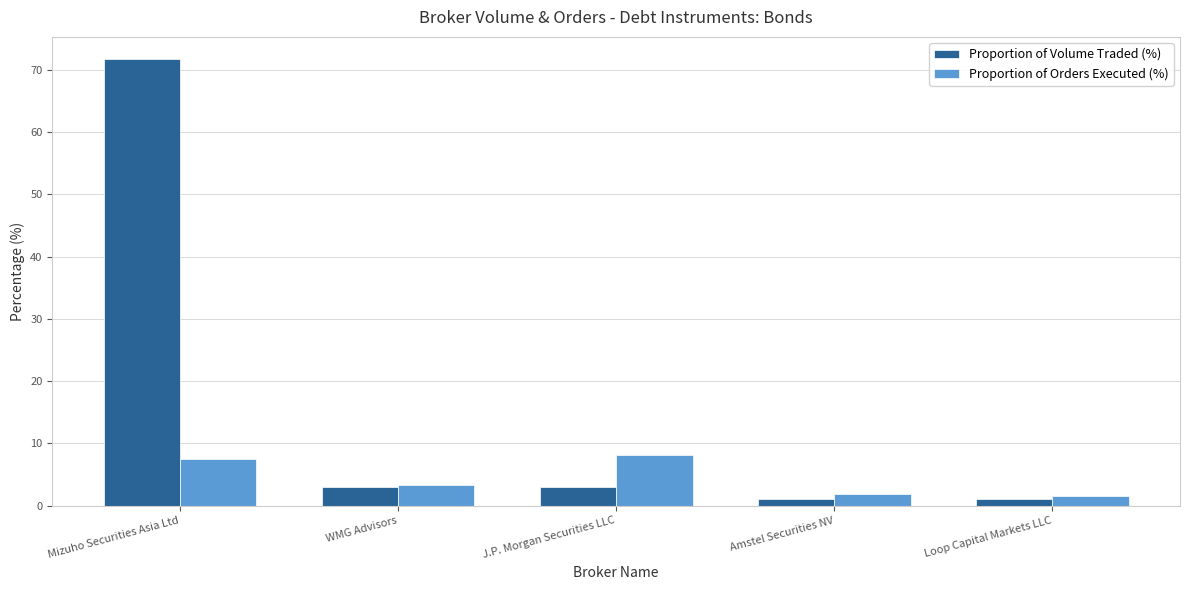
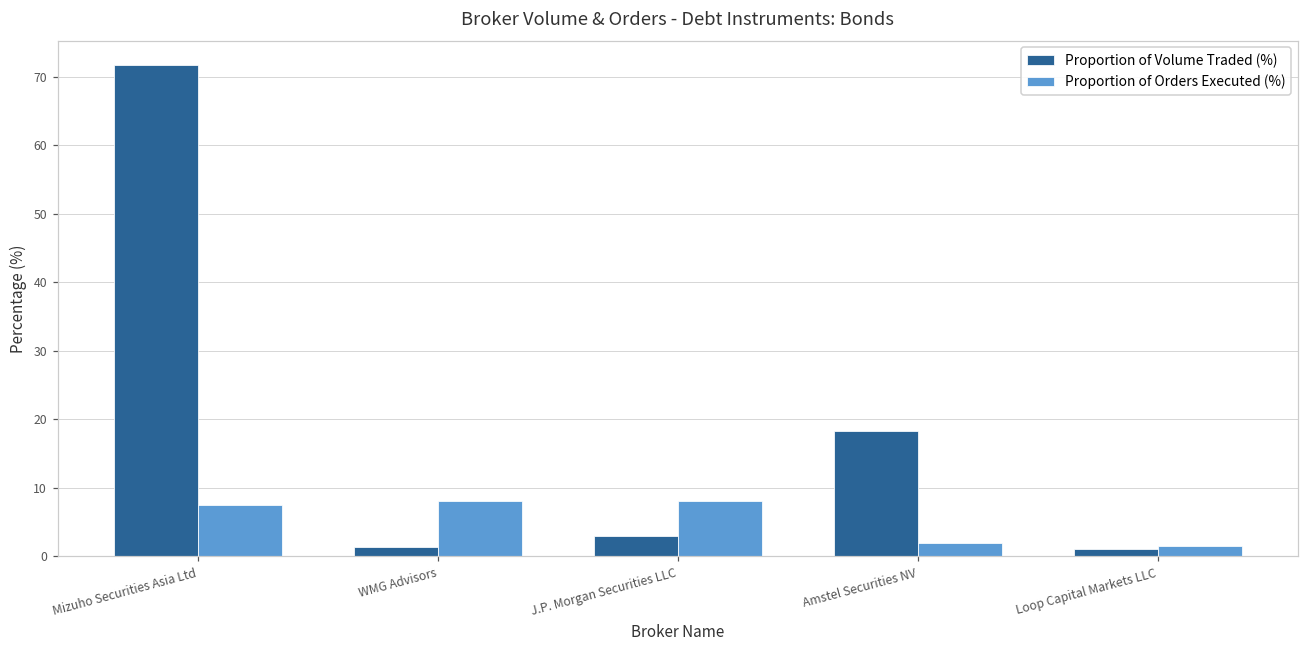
Proportion of Volume Traded (%), WMG Advisors: 3 -> 1
Proportion of Orders Executed (%), WMG Advisors: 3 -> 8
Proportion of Volume Traded (%), Amstel Securities NV: 1 -> 18
